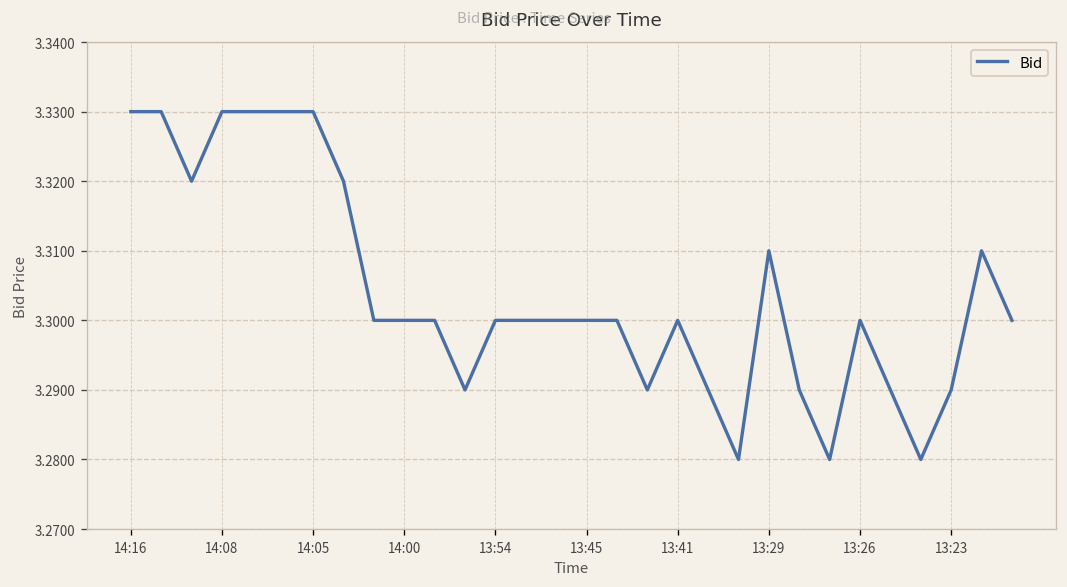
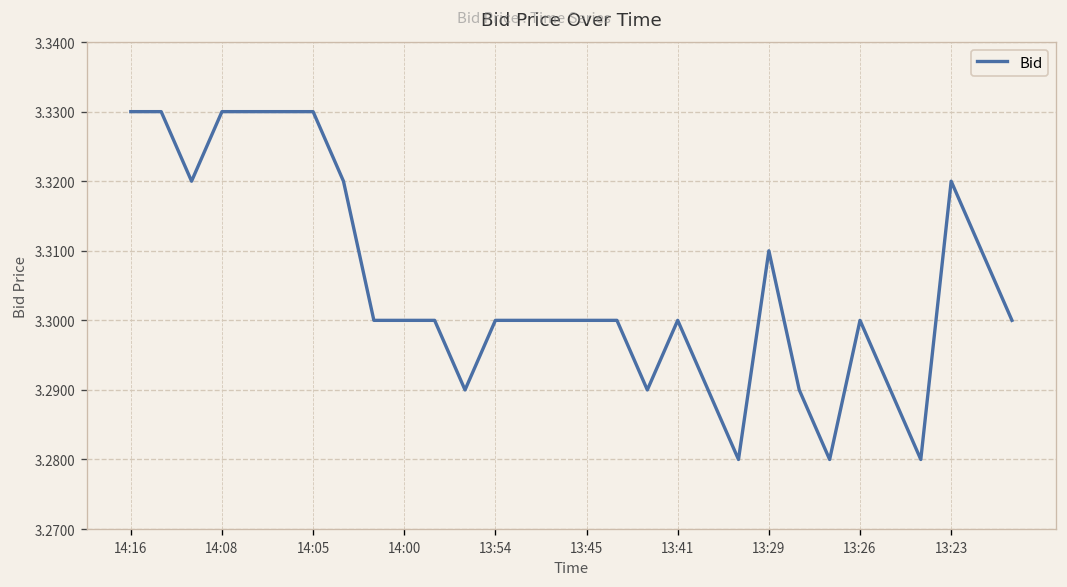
13:23: 3.29 -> 3.32
